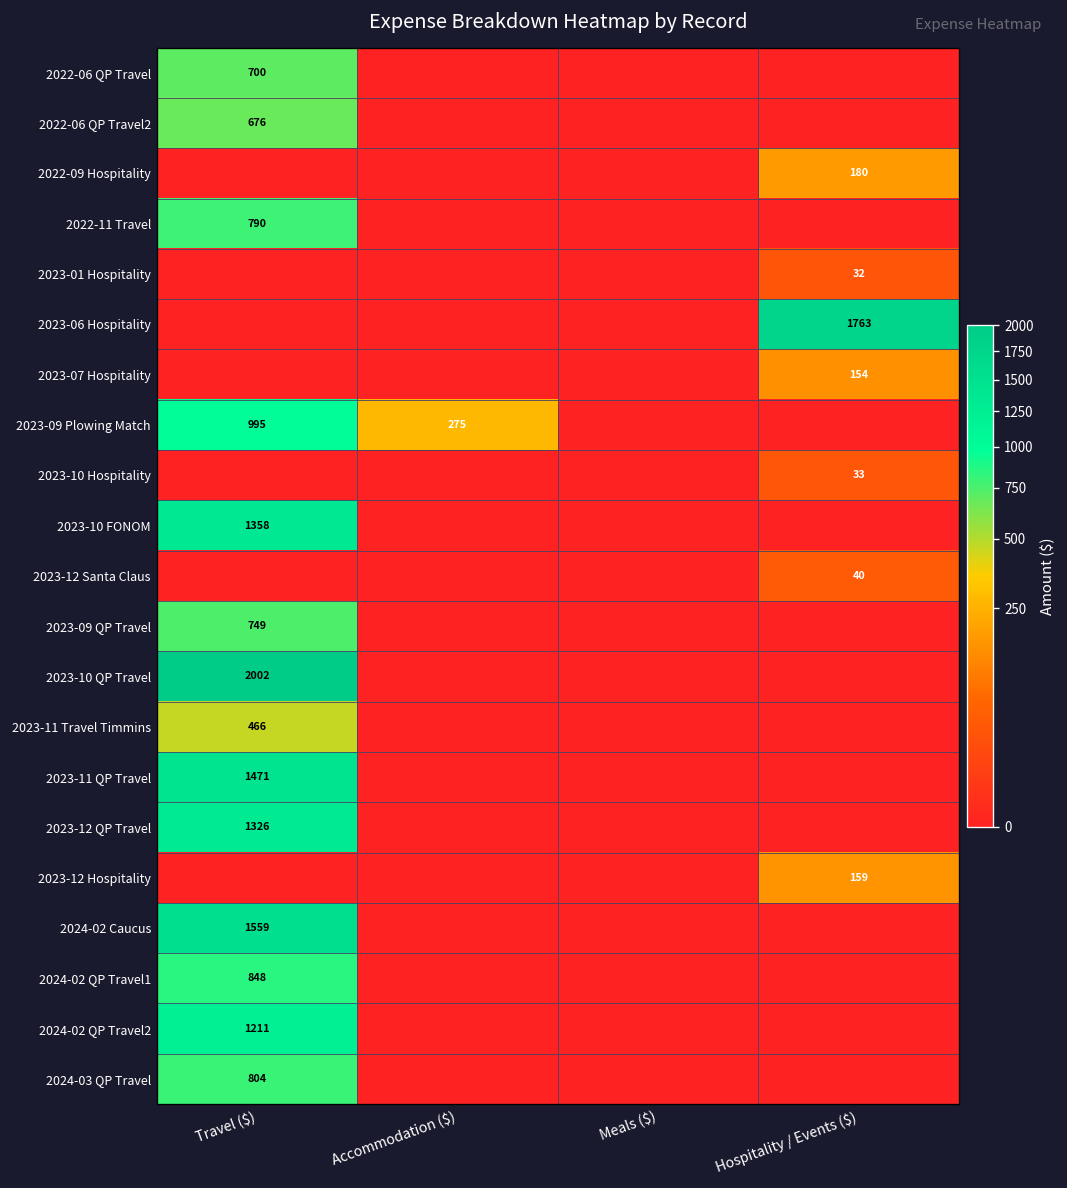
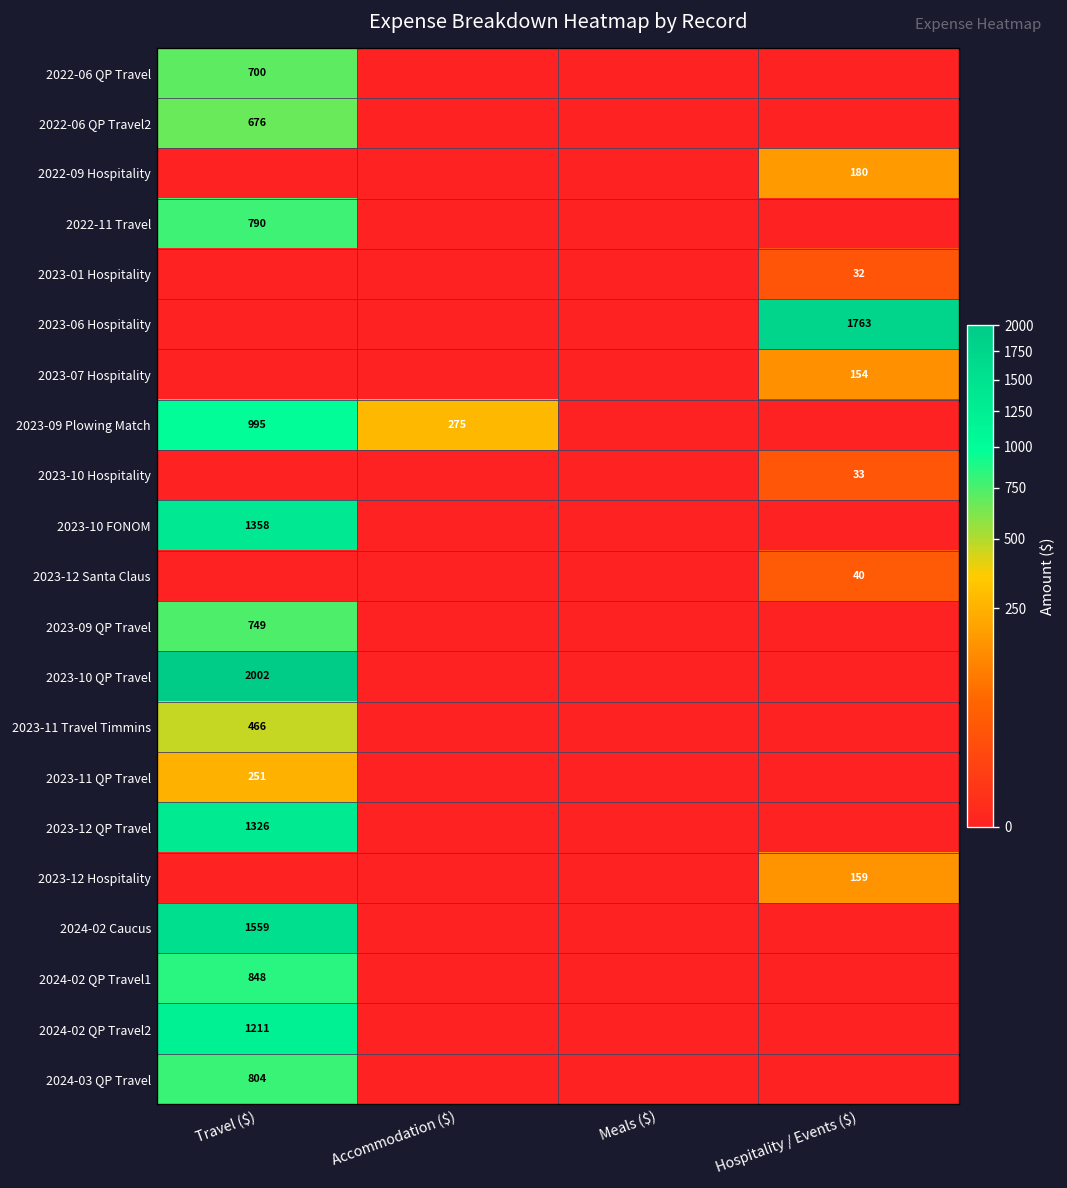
2023-11 QP Travel, Travel ($): 1471 -> 251
